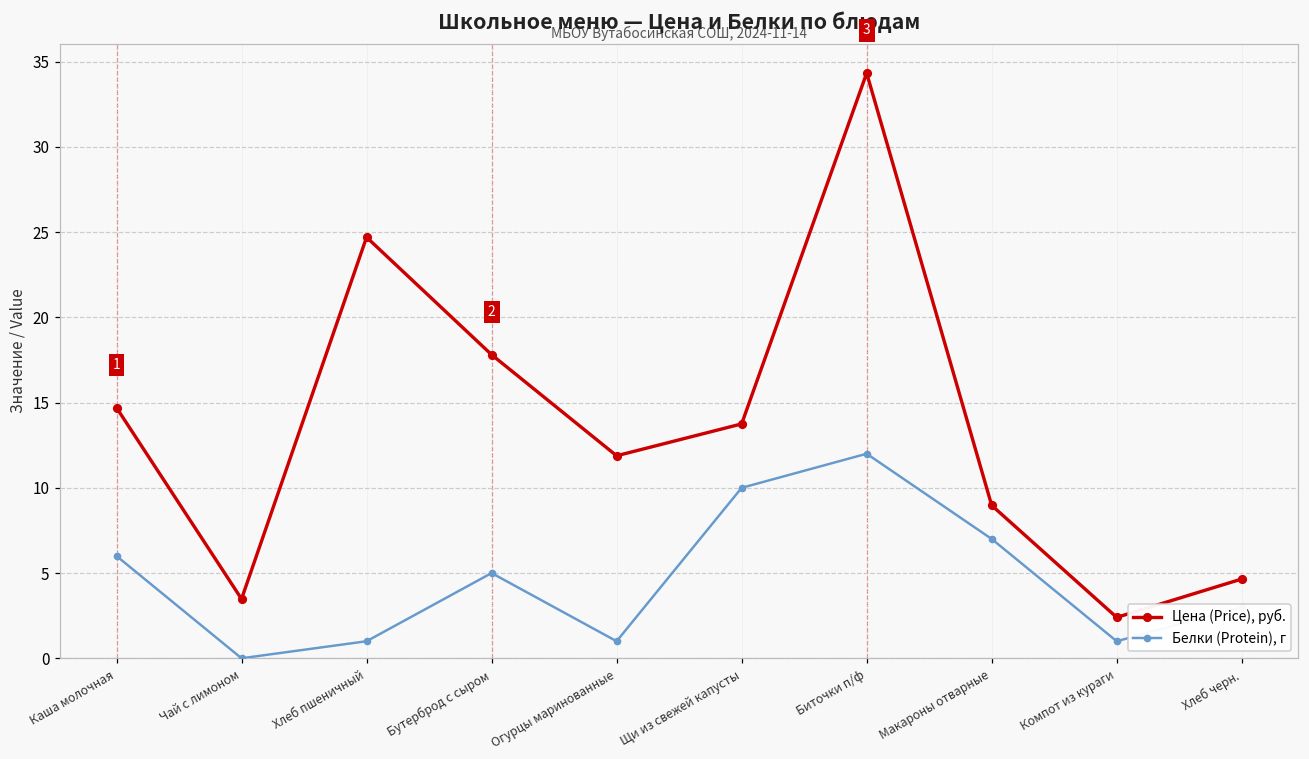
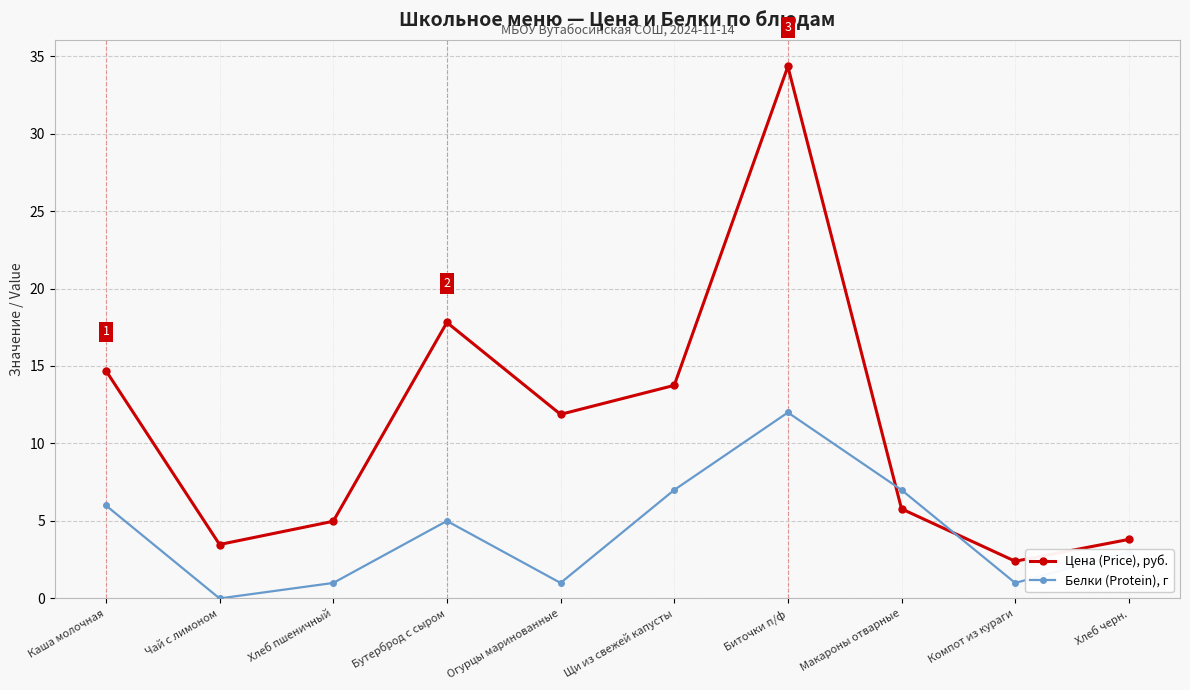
Цена (Price), руб., Хлеб пшеничный: 24.7 -> 5.0
Белки (Protein), г, Щи из свежей капусты: 10 -> 7
Цена (Price), руб., Макароны отварные: 9.0 -> 5.8
Цена (Price), руб., Хлеб черн.: 4.7 -> 3.8
